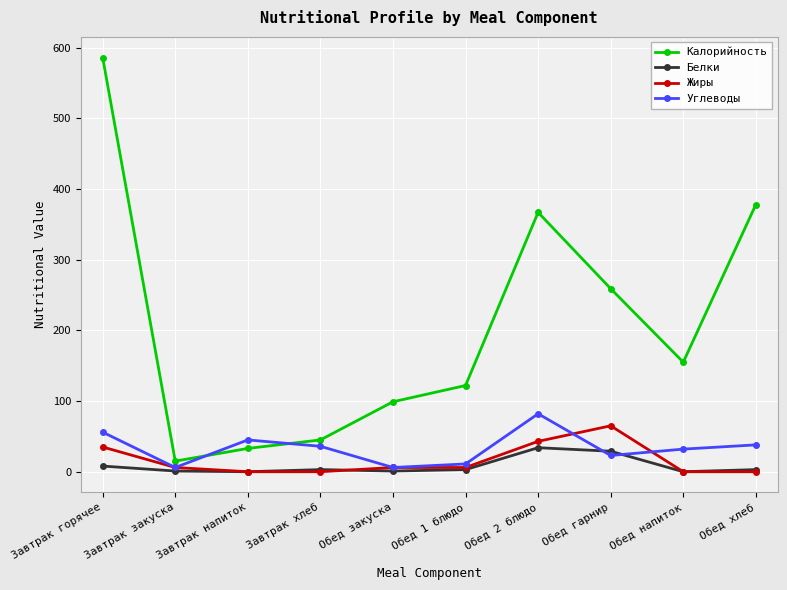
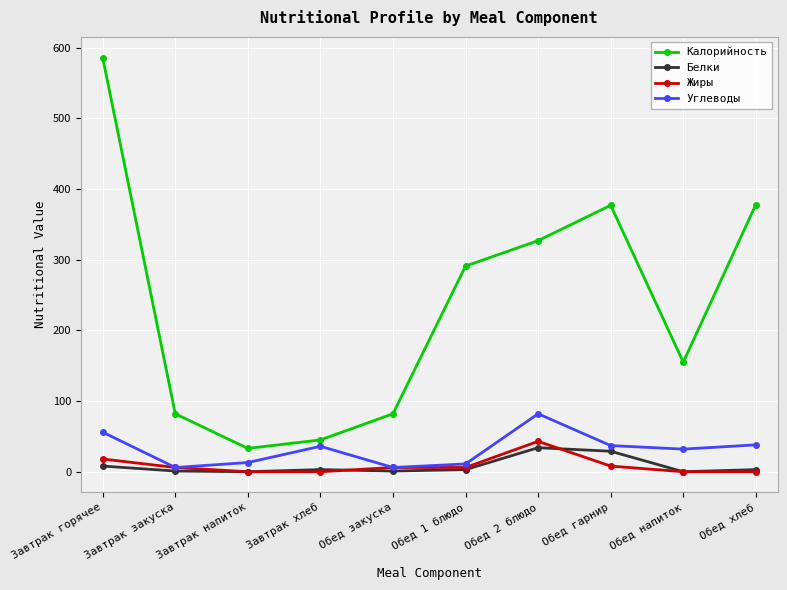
Жиры, Завтрак горячее: 40 -> 20
Калорийность, Завтрак закуска: 20 -> 80
Углеводы, Завтрак напиток: 50 -> 10
Калорийность, Обед закуска: 100 -> 80
Калорийность, Обед 1 блюдо: 120 -> 290
Калорийность, Обед 2 блюдо: 370 -> 330
Калорийность, Обед гарнир: 260 -> 380
Жиры, Обед гарнир: 70 -> 10
Углеводы, Обед гарнир: 20 -> 40
